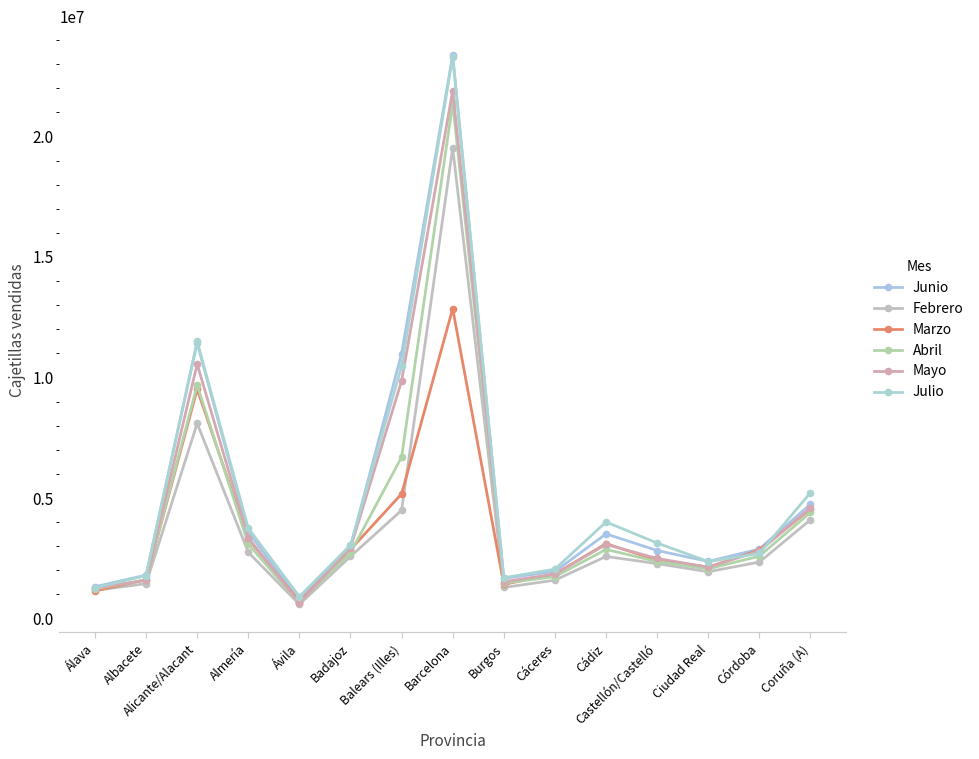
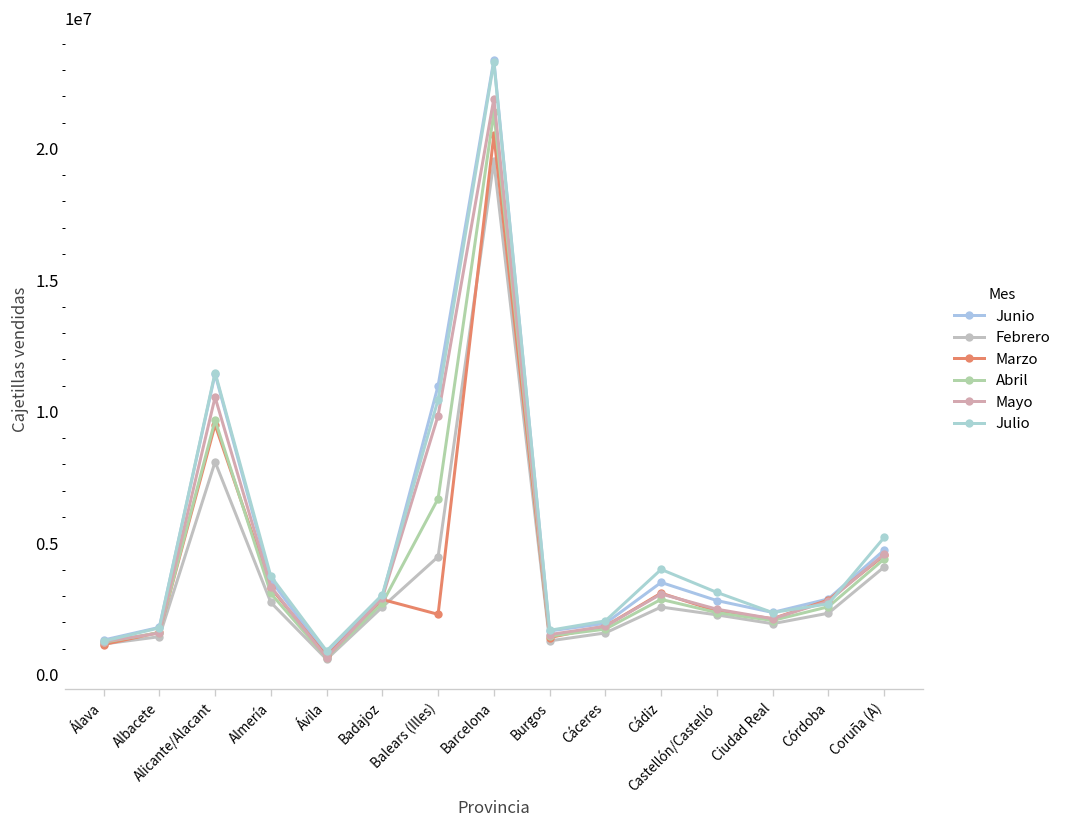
Marzo, Balears (Illes): 5200000 -> 2300000
Marzo, Barcelona: 12900000 -> 20500000
